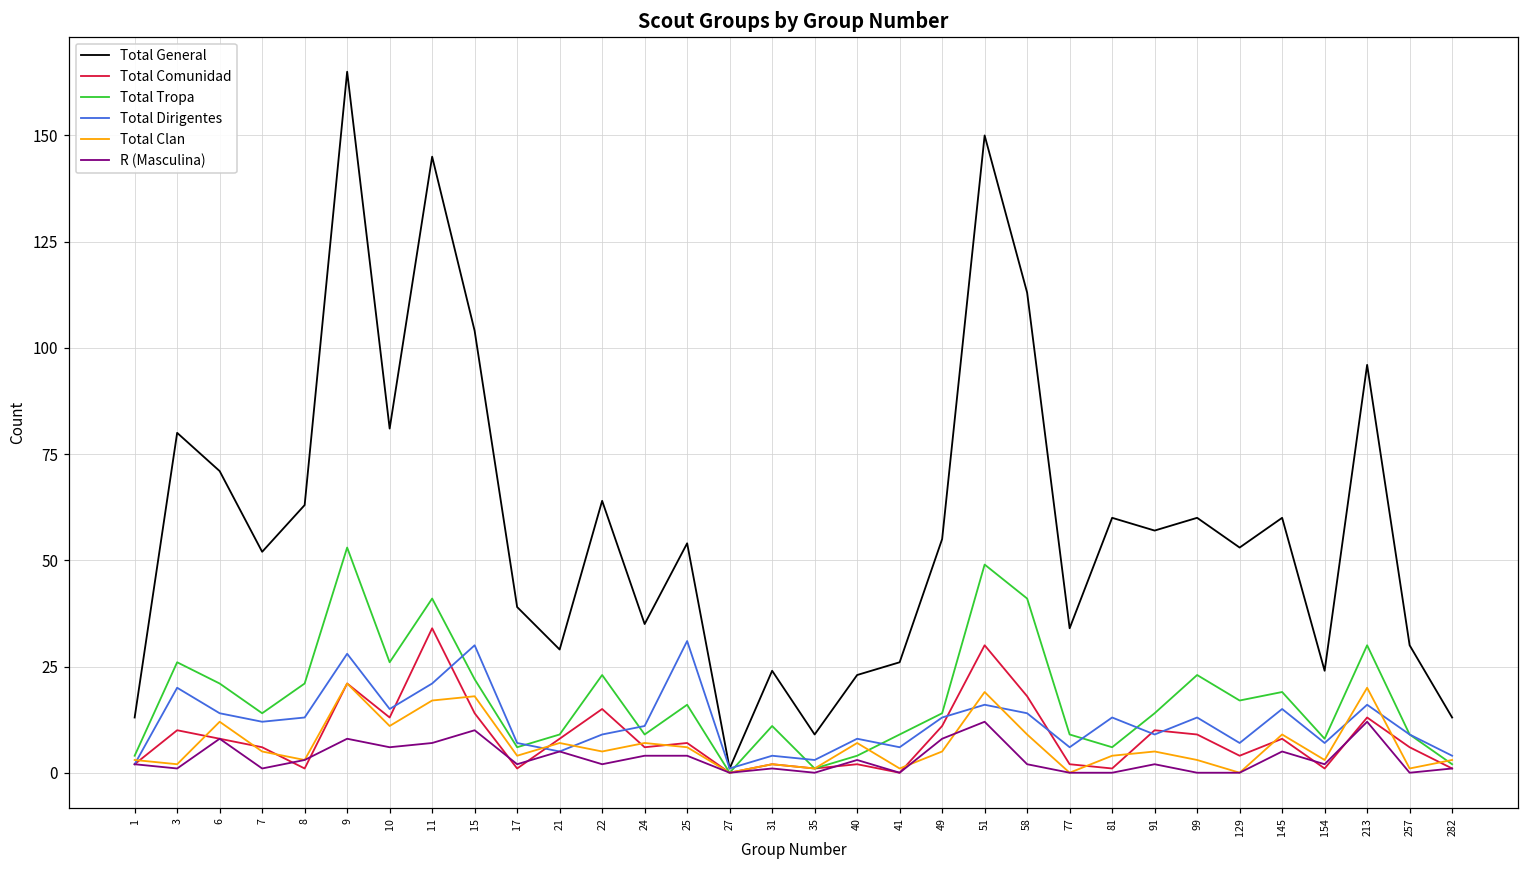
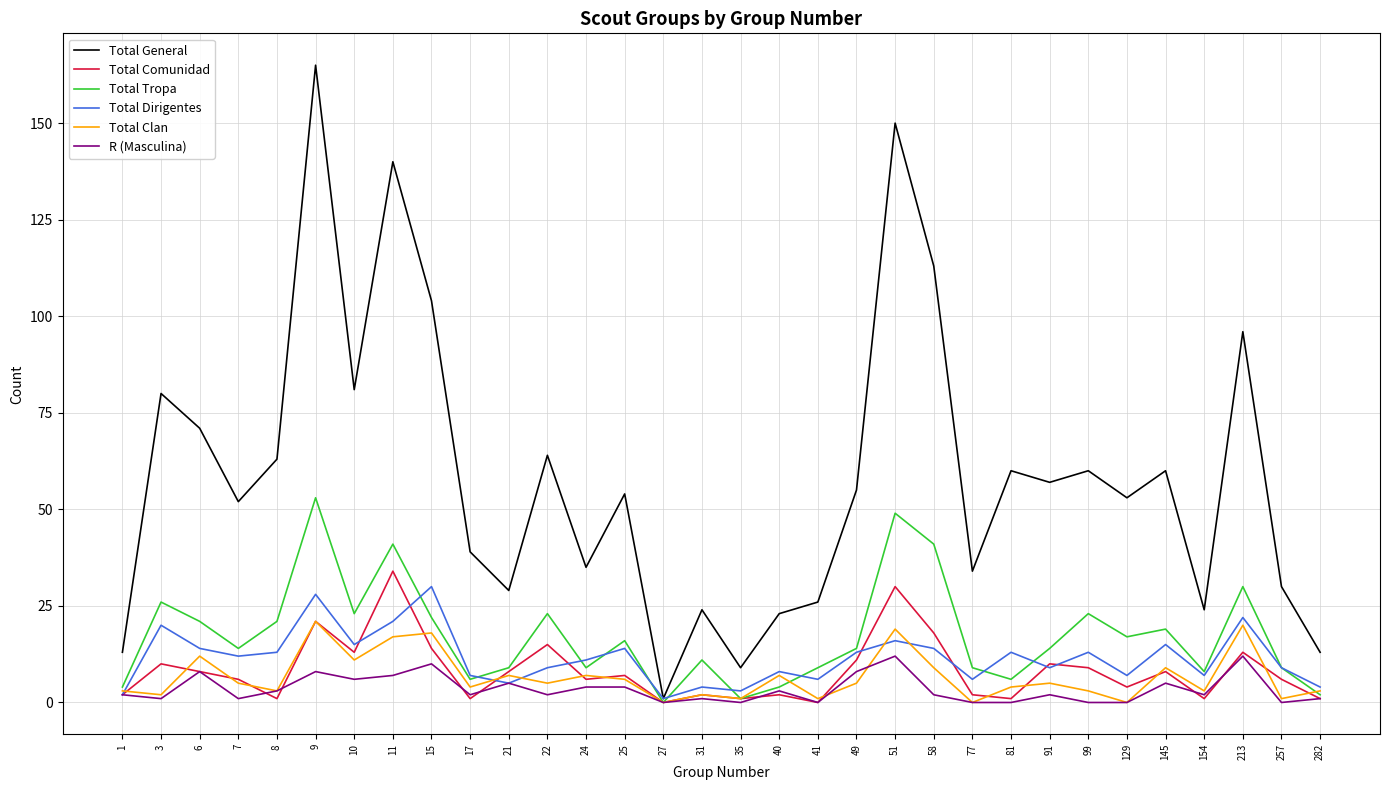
Total Tropa, 10: 26 -> 23
Total General, 11: 145 -> 140
Total Dirigentes, 25: 31 -> 14
Total Dirigentes, 213: 16 -> 22
